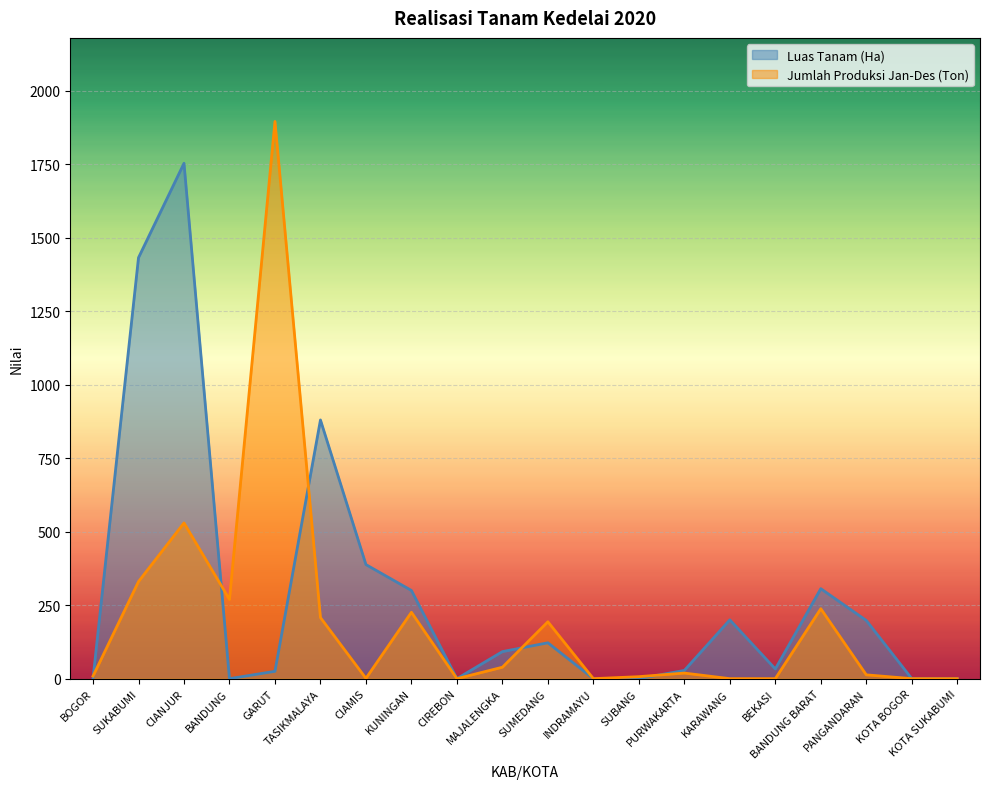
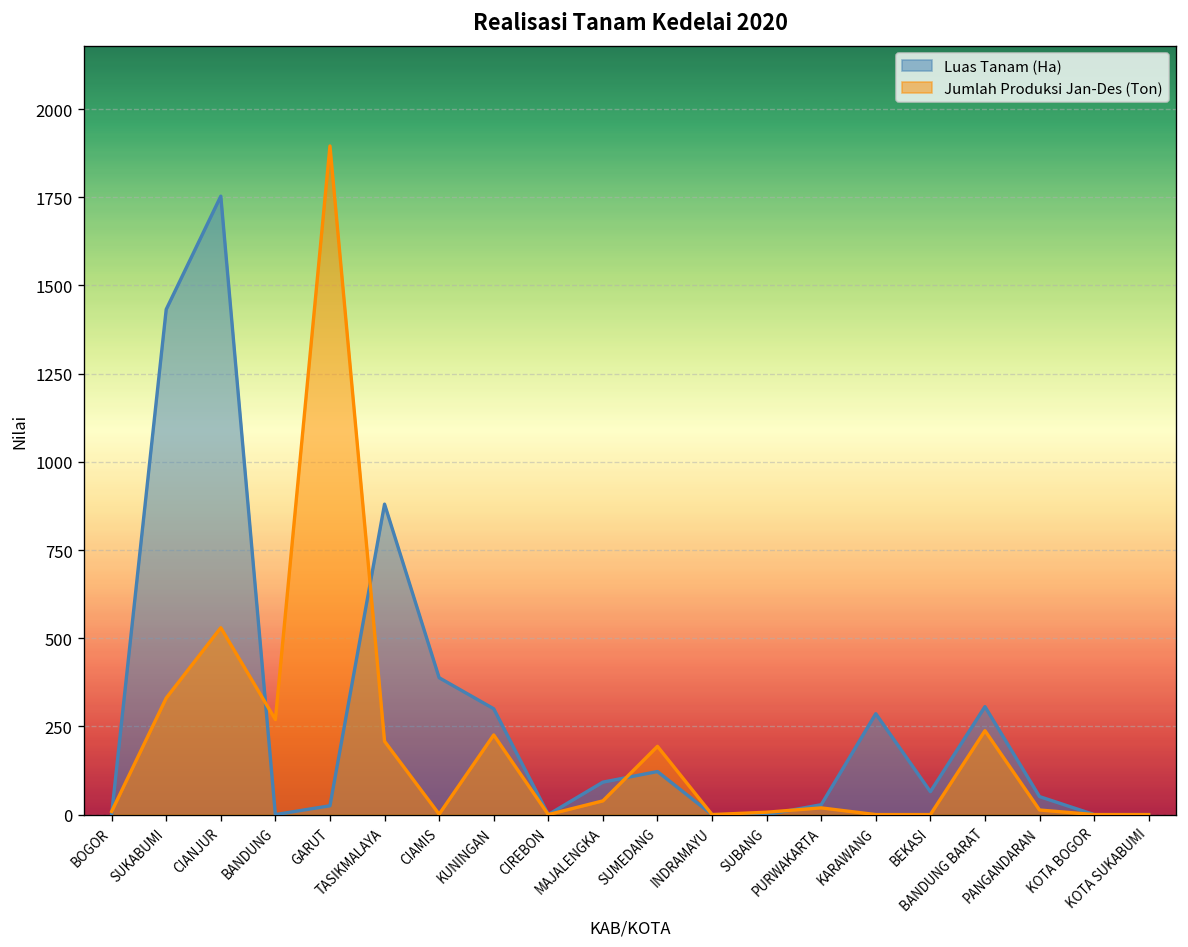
Luas Tanam (Ha), KARAWANG: 200 -> 290
Luas Tanam (Ha), BEKASI: 30 -> 70
Luas Tanam (Ha), PANGANDARAN: 200 -> 50
